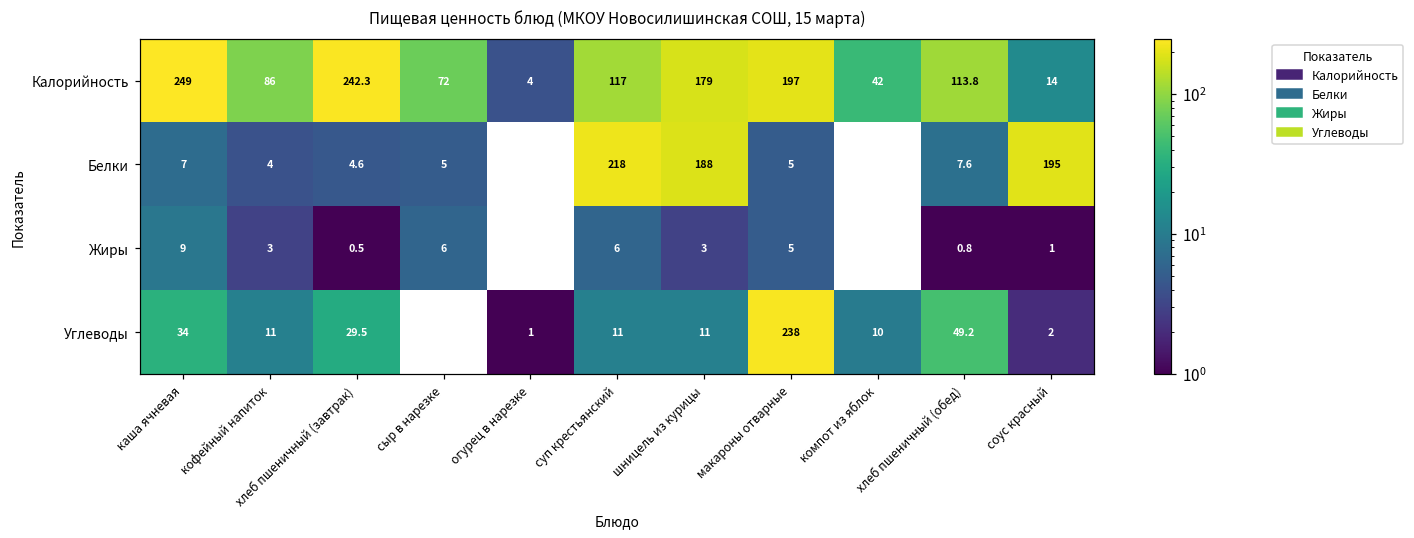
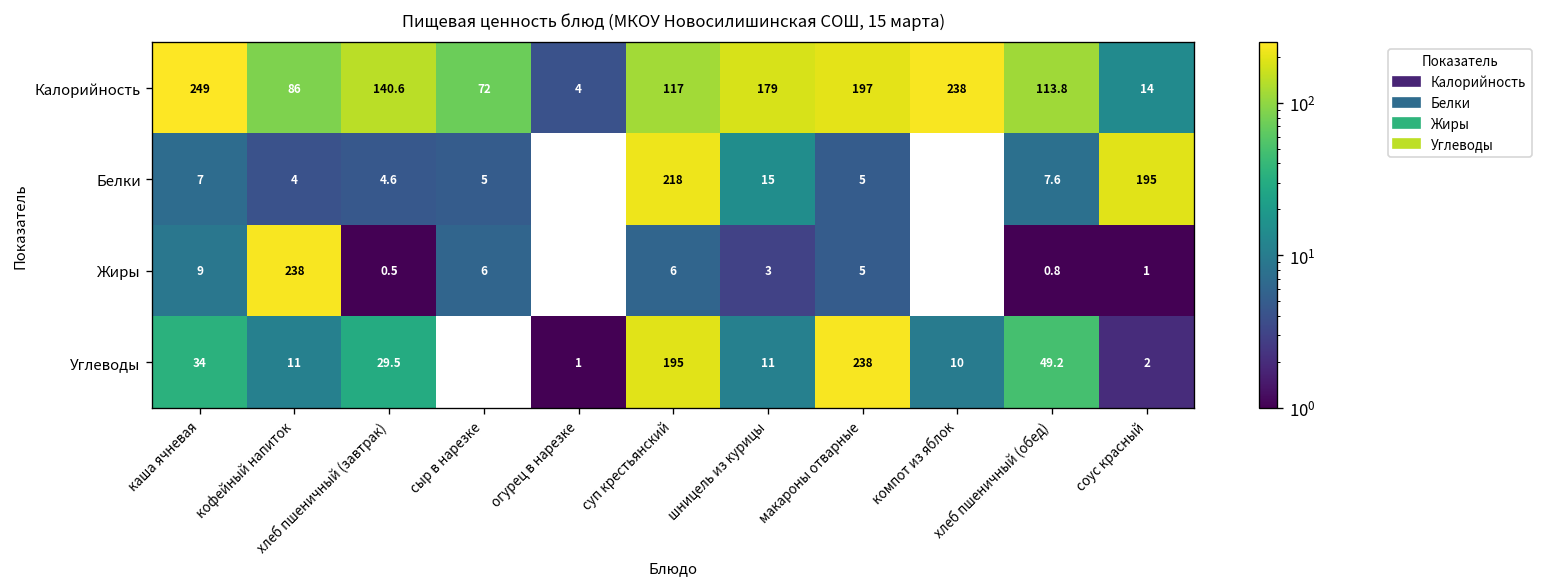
Калорийность, хлеб пшеничный (завтрак): 242.3 -> 140.6
Калорийность, компот из яблок: 42 -> 238
Белки, шницель из курицы: 188 -> 15
Жиры, кофейный напиток: 3 -> 238
Углеводы, суп крестьянский: 11 -> 195
